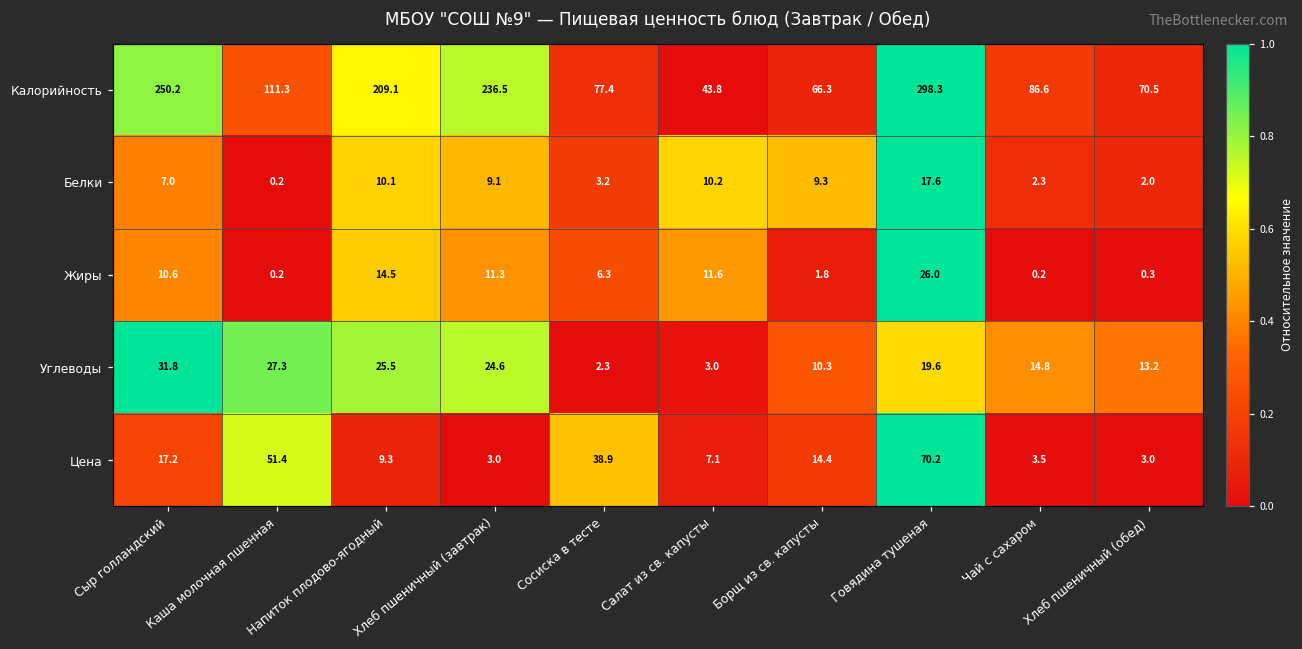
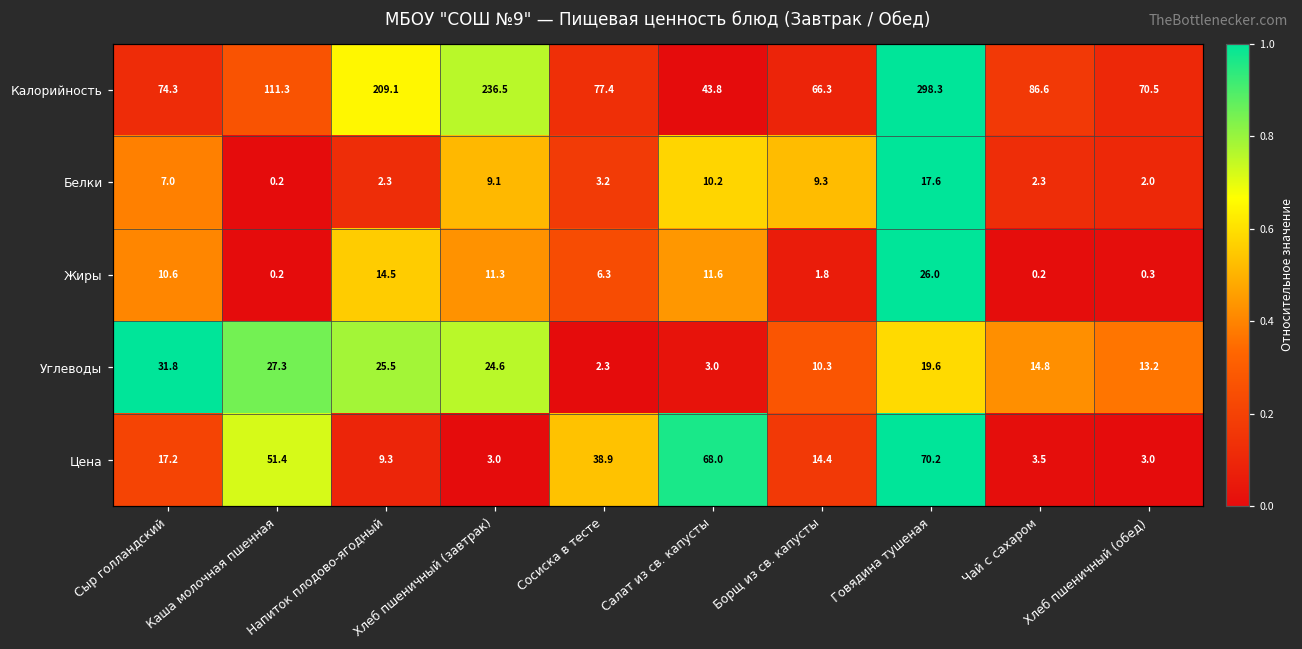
Калорийность, Сыр голландский: 250.2 -> 74.3
Белки, Напиток плодово-ягодный: 10.1 -> 2.3
Цена, Салат из св. капусты: 7.1 -> 68.0
